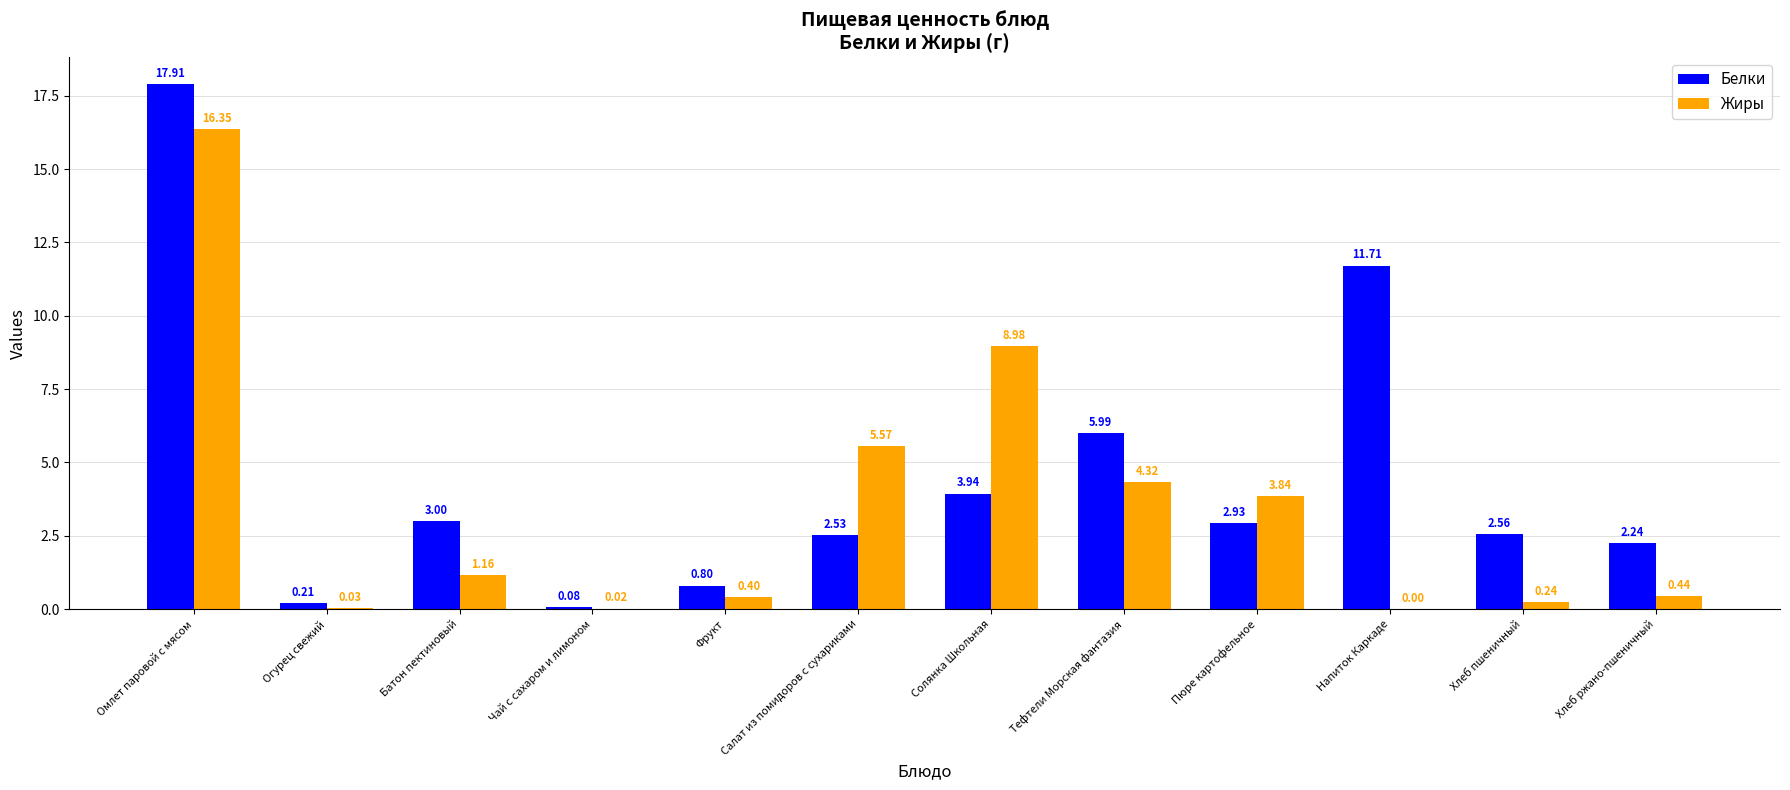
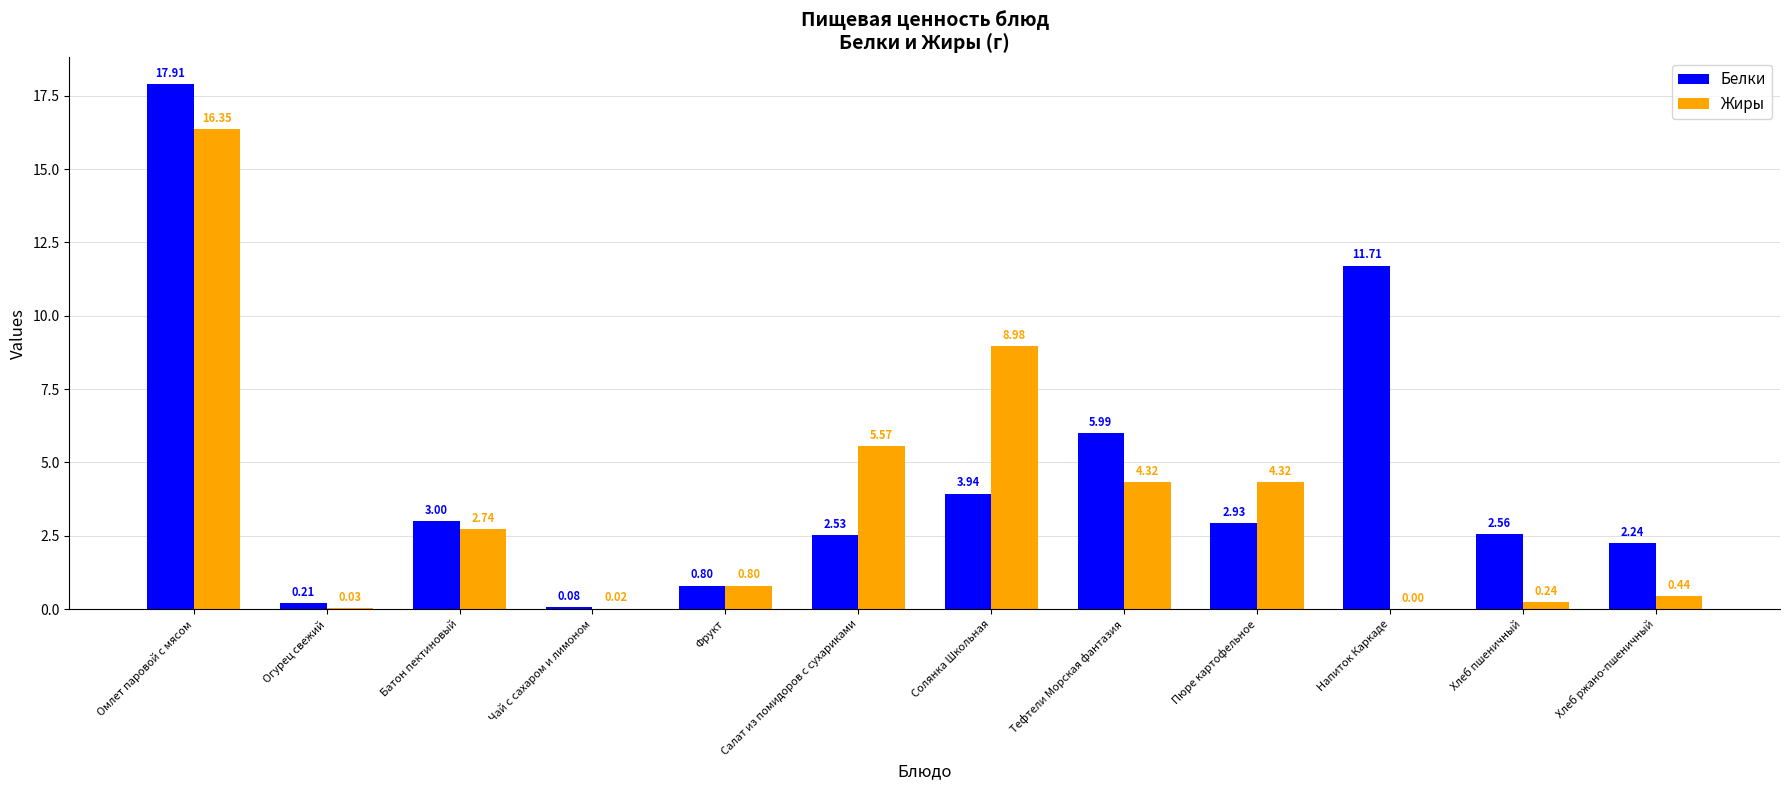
Жиры, Батон пектиновый: 1.16 -> 2.74
Жиры, Фрукт: 0.40 -> 0.80
Жиры, Пюре картофельное: 3.84 -> 4.32
